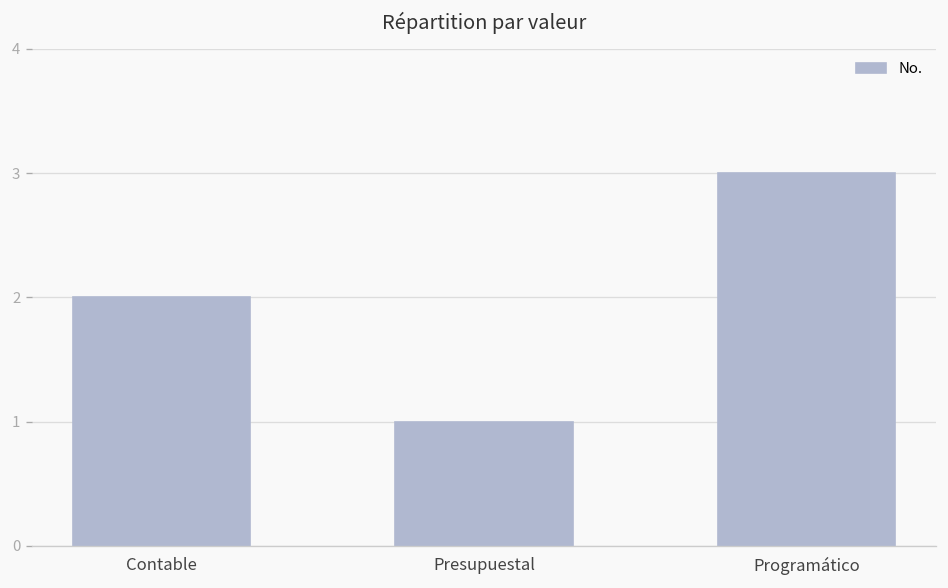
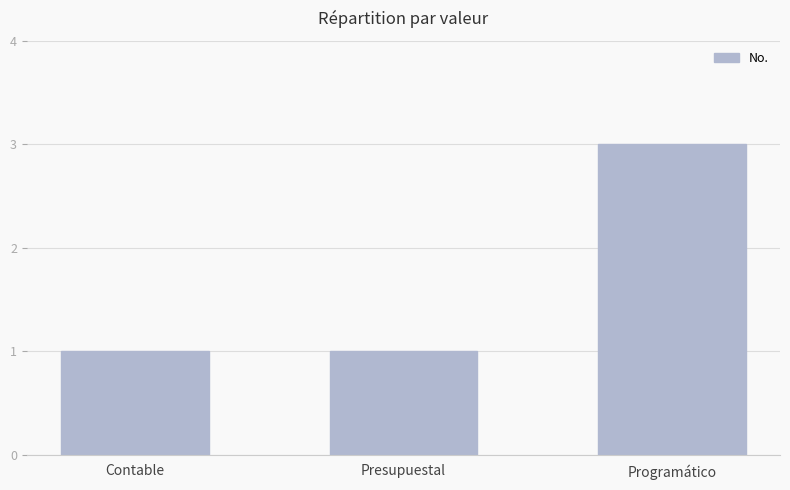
Contable: 2 -> 1
